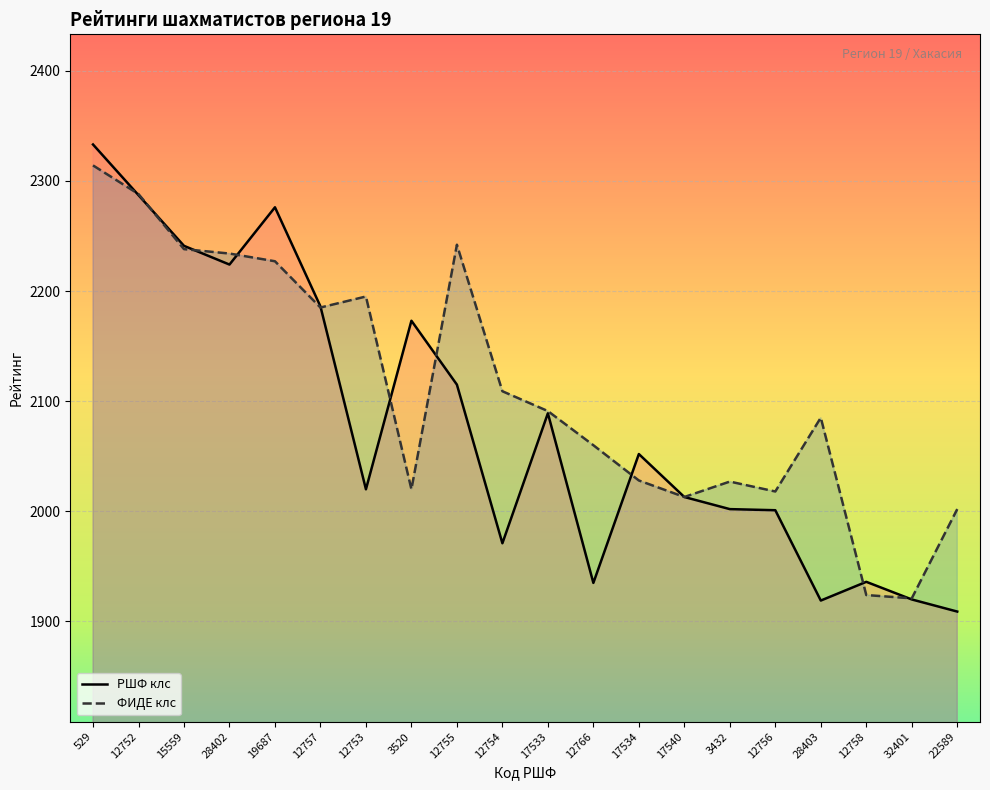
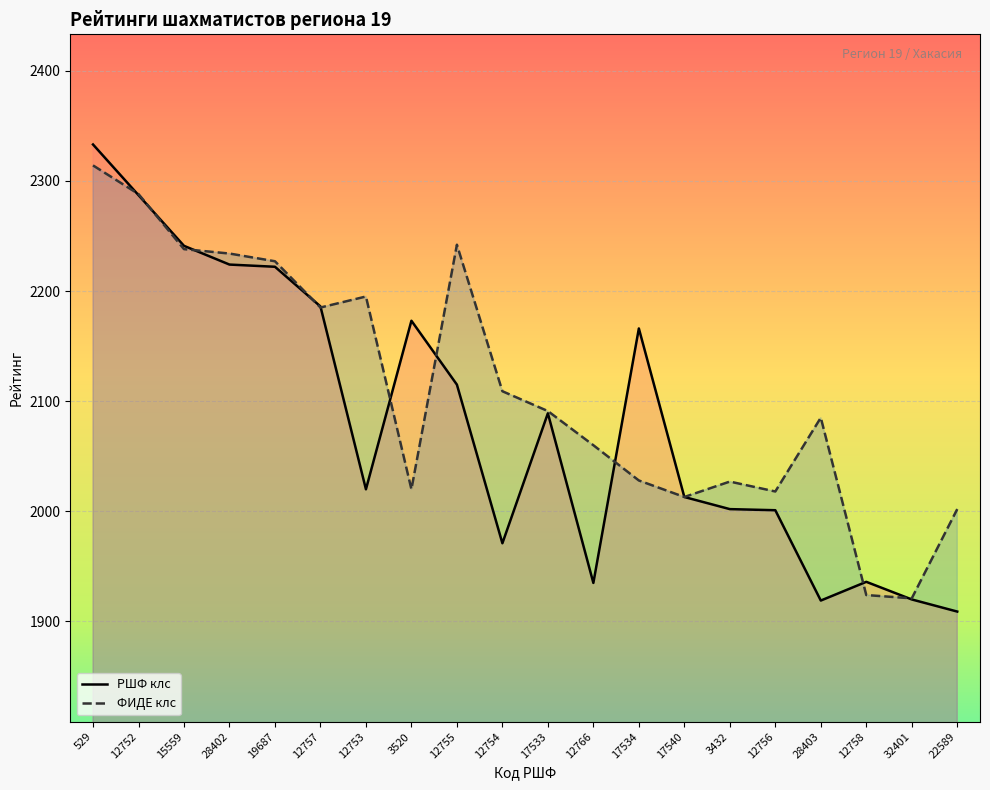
РШФ клс, 19687: 2276 -> 2222
РШФ клс, 17534: 2052 -> 2166
